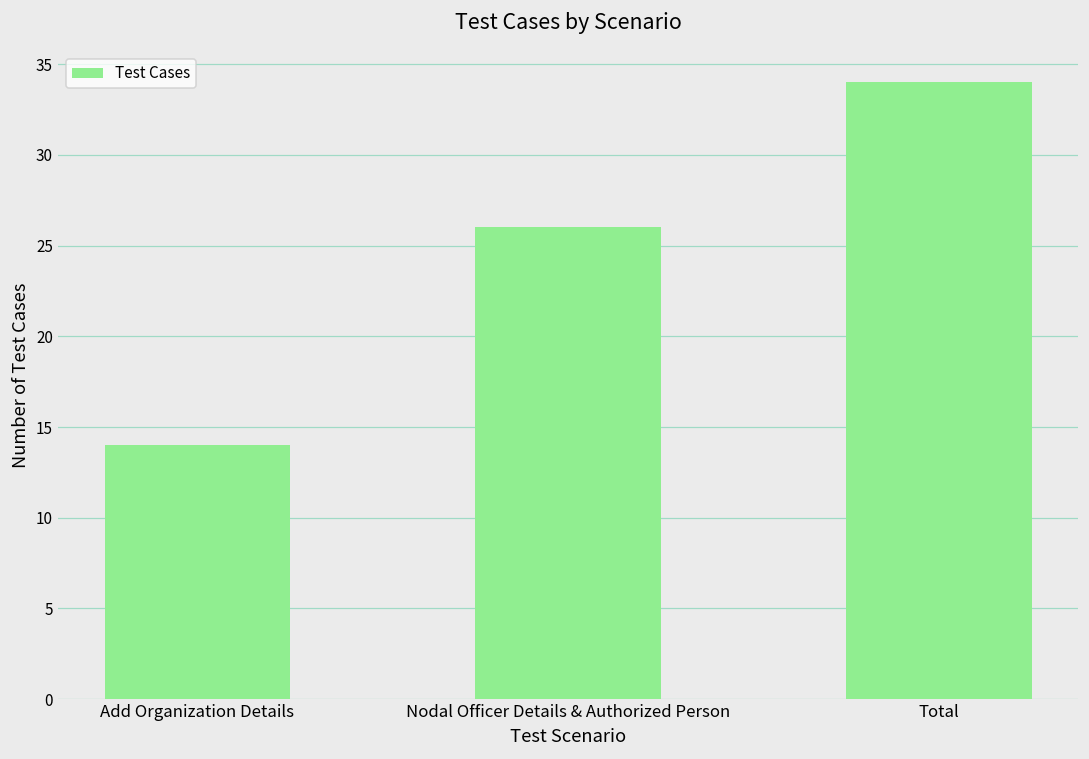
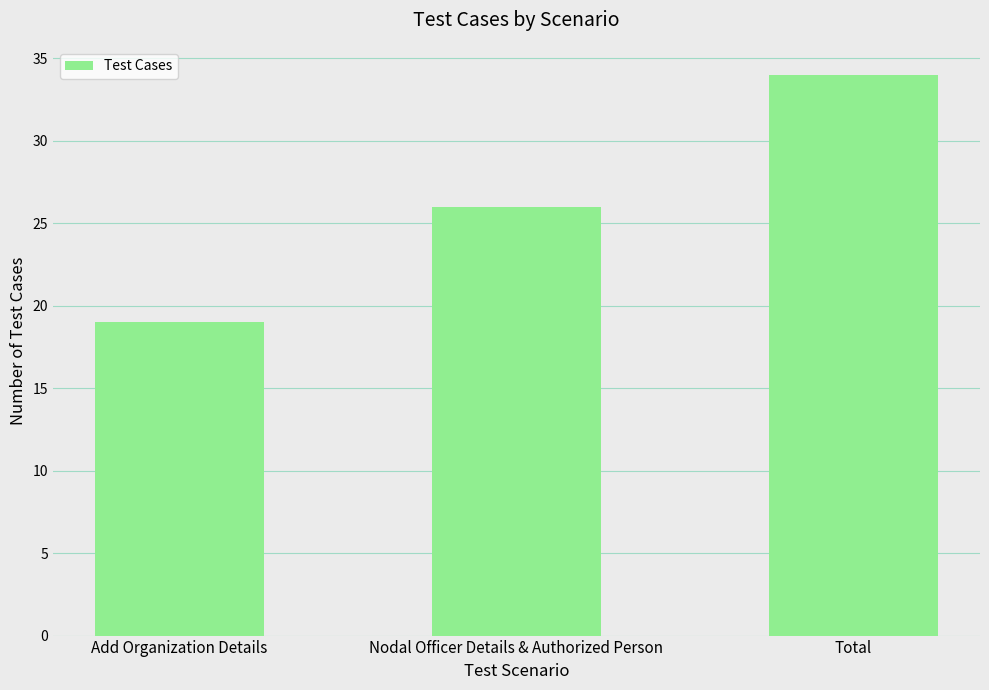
Add Organization Details: 14 -> 19
